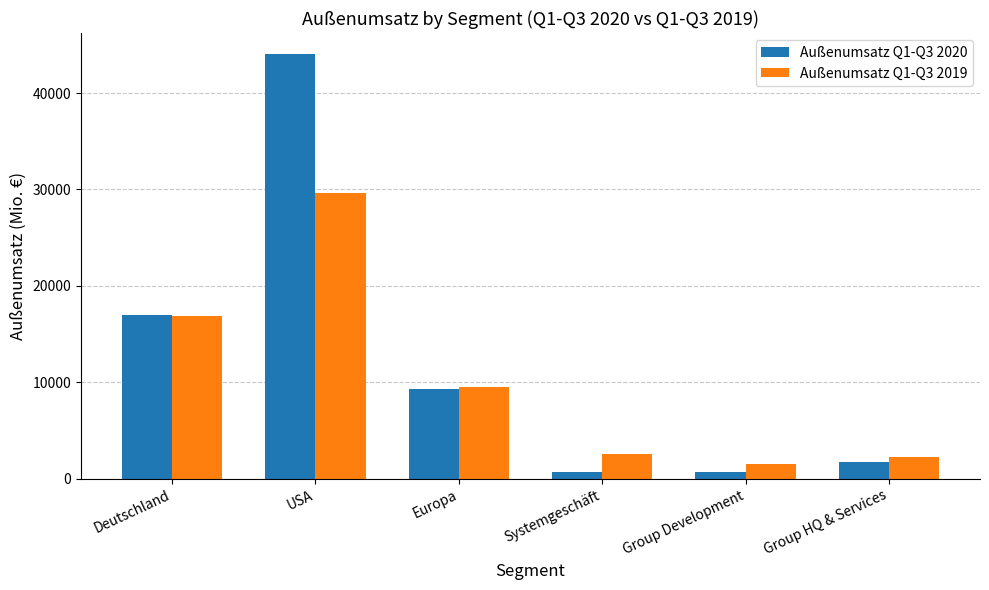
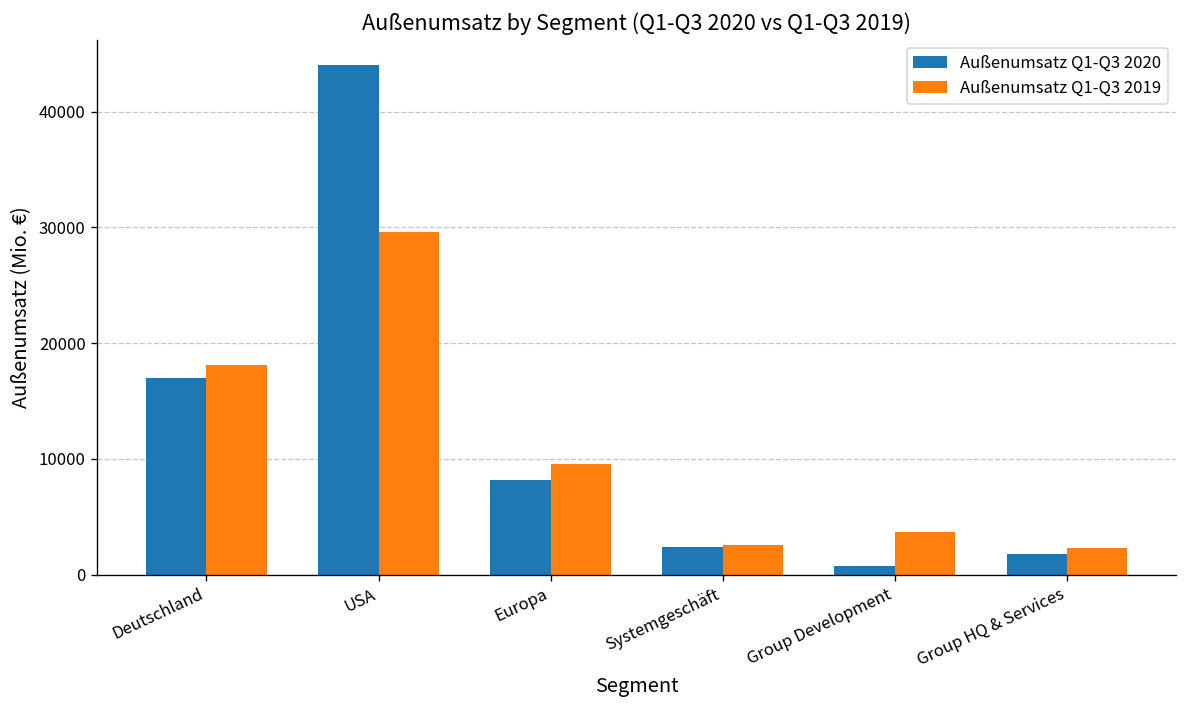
Außenumsatz Q1-Q3 2019, Deutschland: 17000 -> 18000
Außenumsatz Q1-Q3 2020, Europa: 9000 -> 8000
Außenumsatz Q1-Q3 2020, Systemgeschäft: 1000 -> 2000
Außenumsatz Q1-Q3 2019, Group Development: 2000 -> 4000
